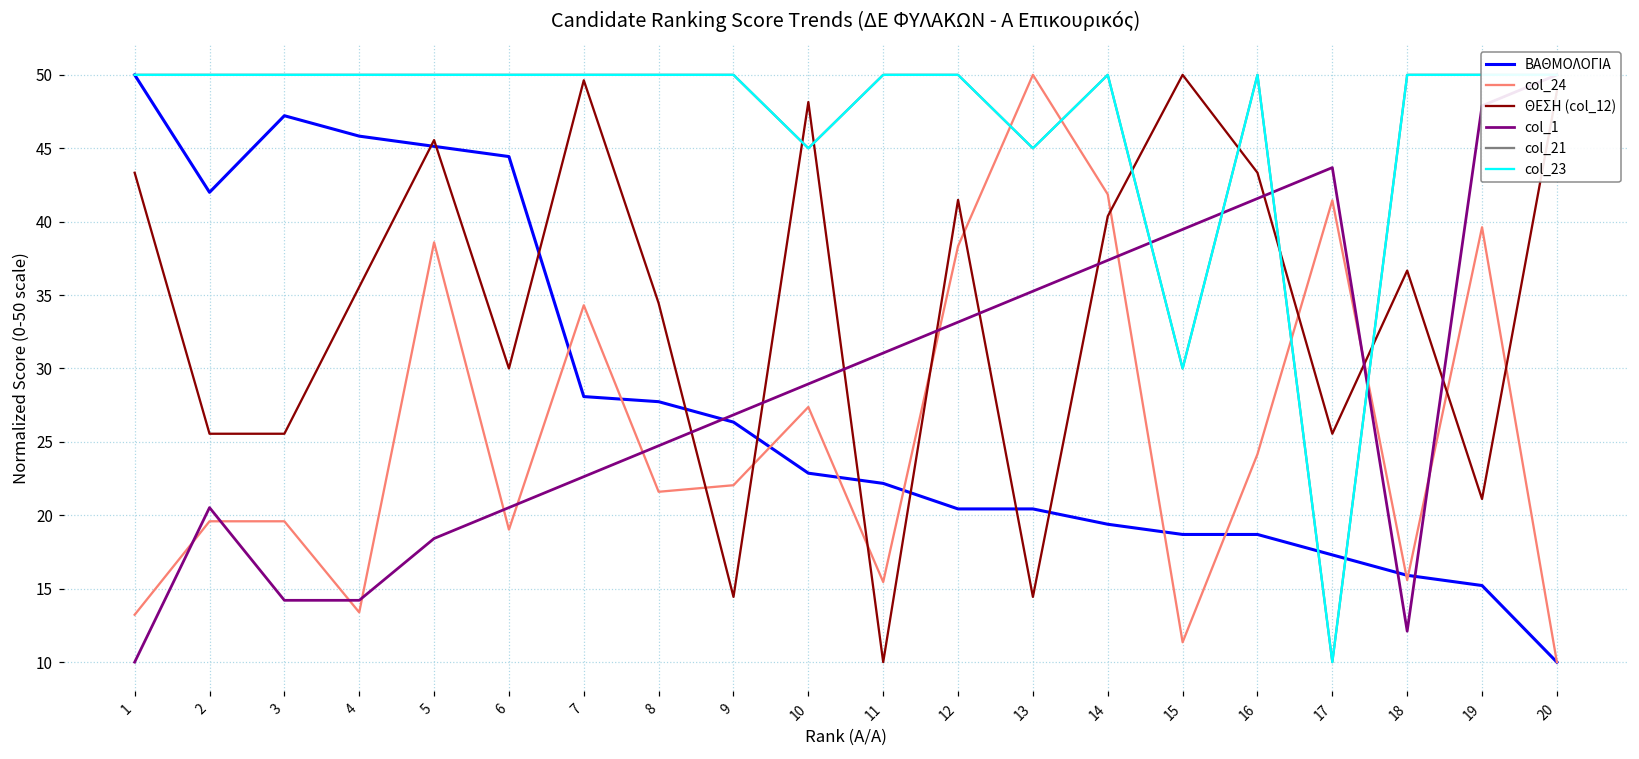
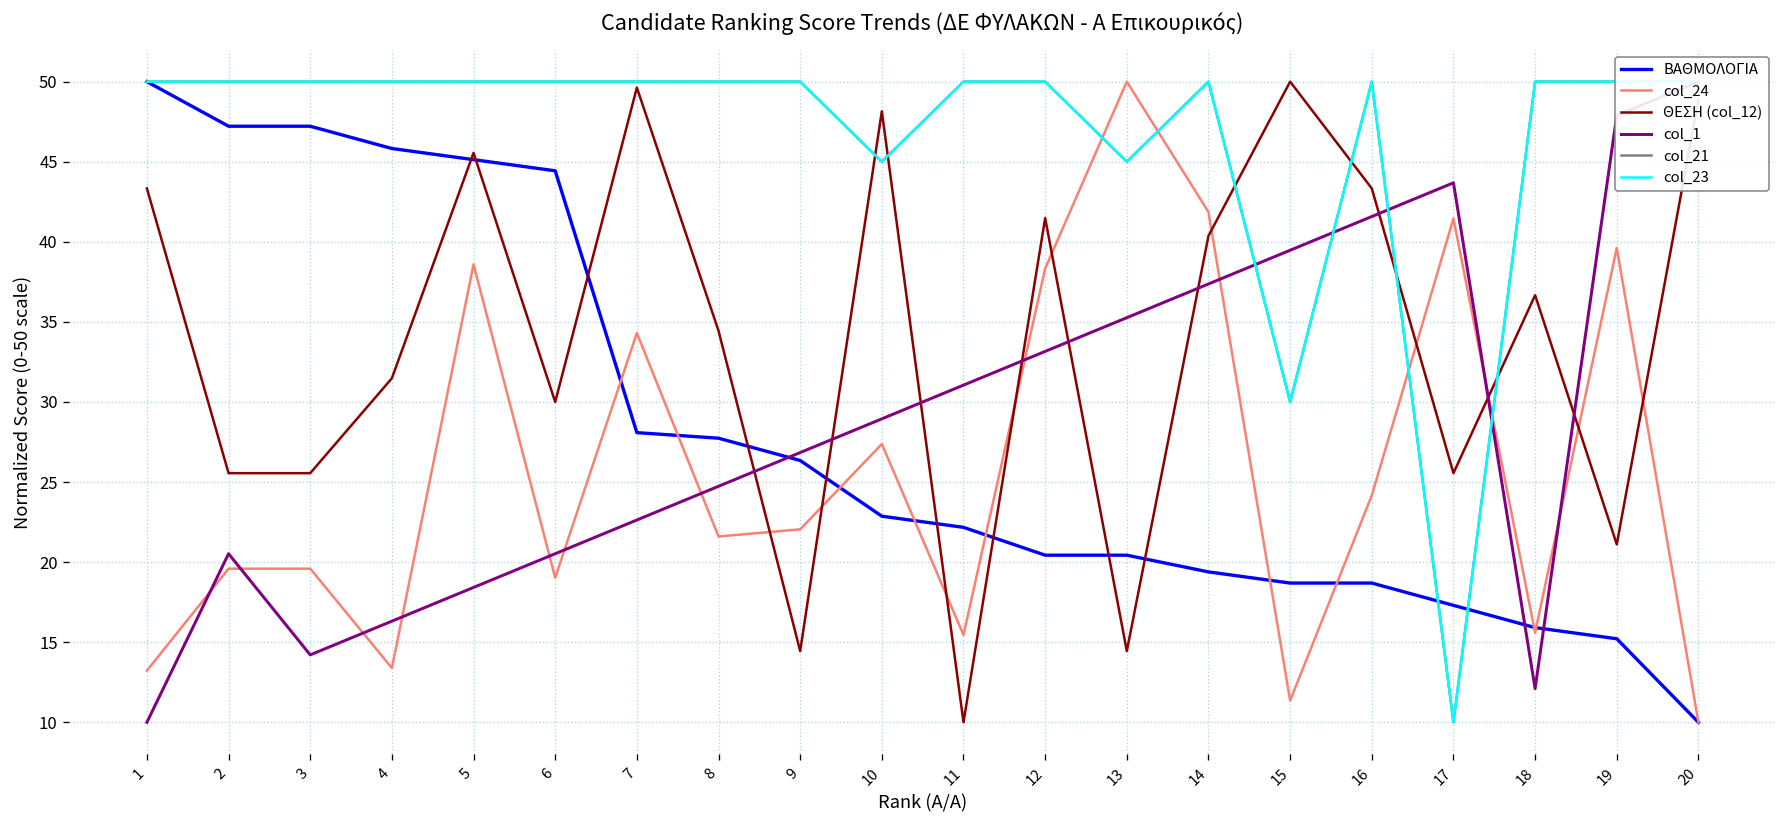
ΒΑΘΜΟΛΟΓΙΑ, 2: 42.0 -> 47.2
ΘΕΣΗ (col_12), 4: 35.6 -> 31.5
col_1, 4: 14.2 -> 16.3
